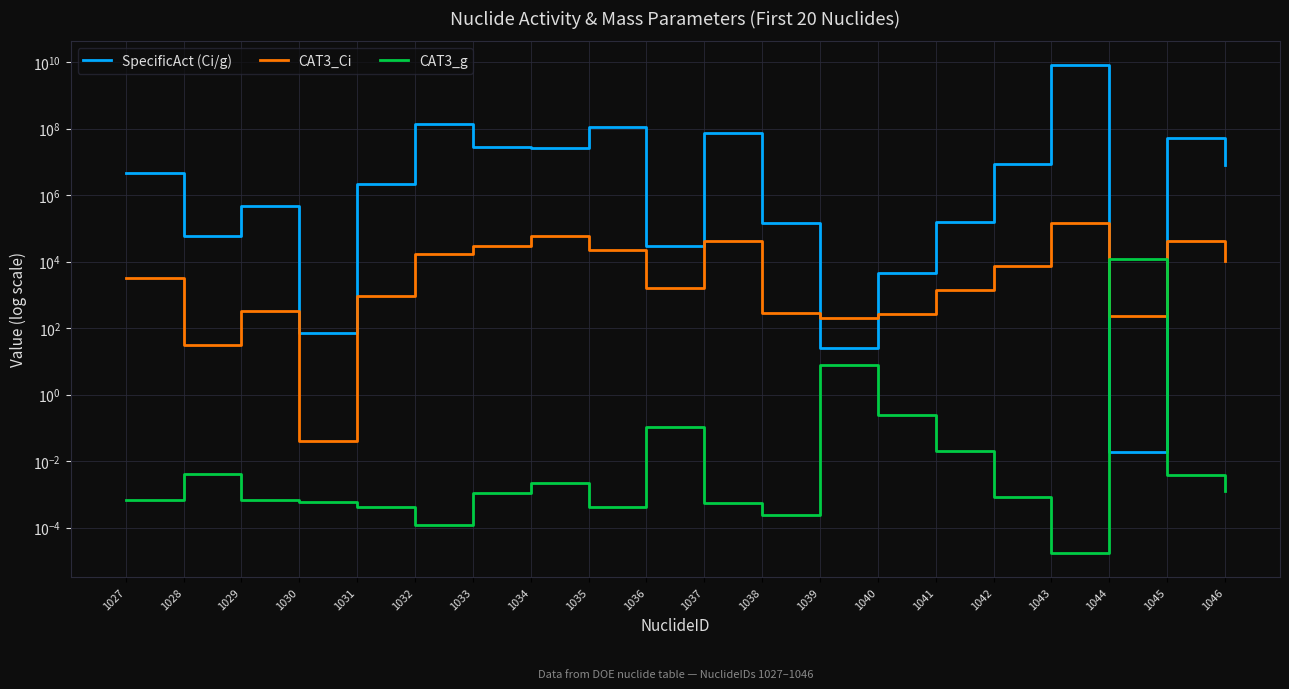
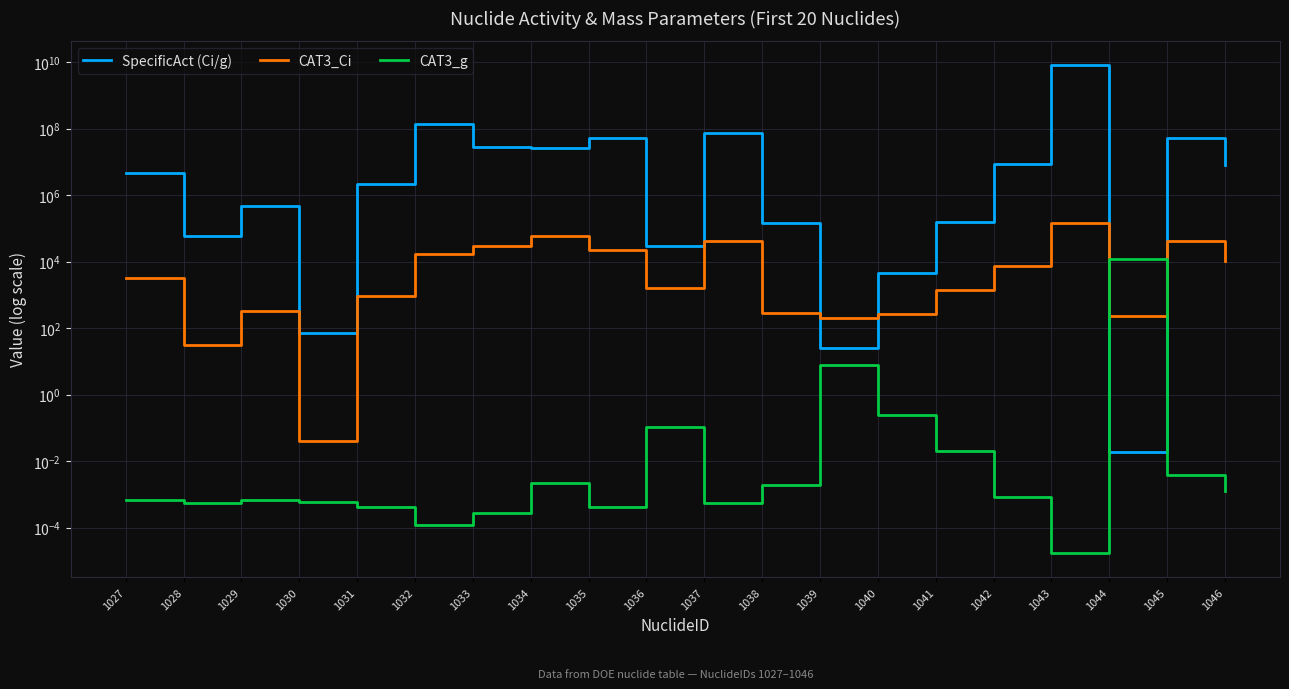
CAT3_g, 1028: 0.004 -> 0.0006
CAT3_g, 1033: 0.0011 -> 0.0003
SpecificAct (Ci/g), 1035: 120000000 -> 50000000
CAT3_g, 1038: 0.0002 -> 0.002
